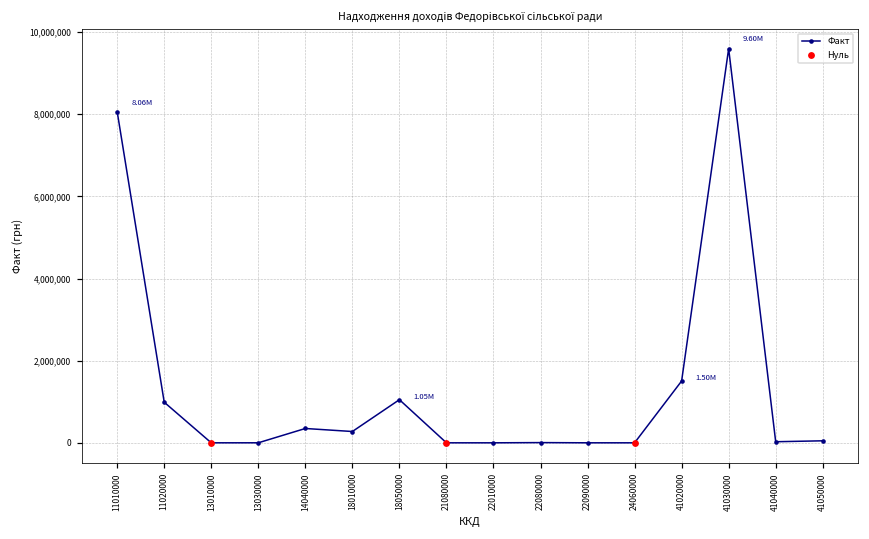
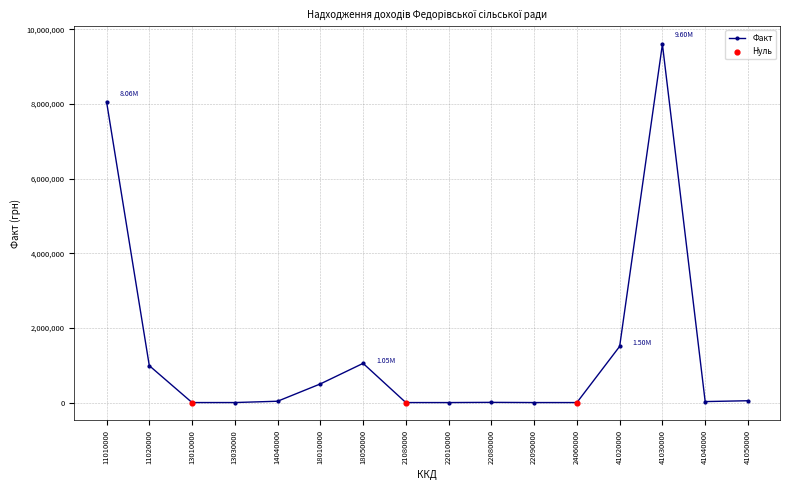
Факт, 14040000: 300,000 -> 0
Факт, 18010000: 300,000 -> 500,000
